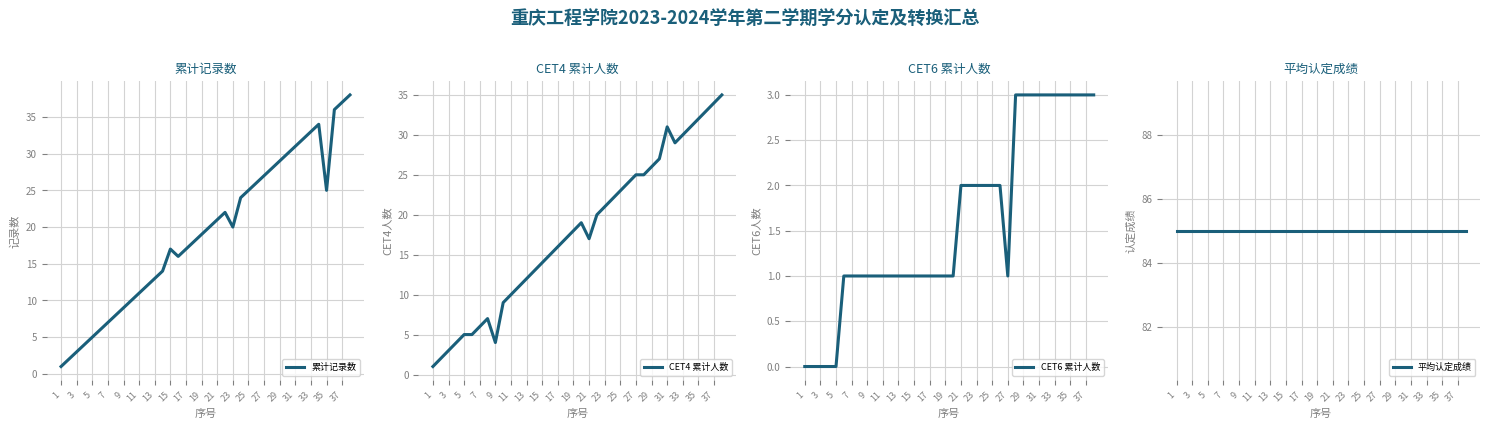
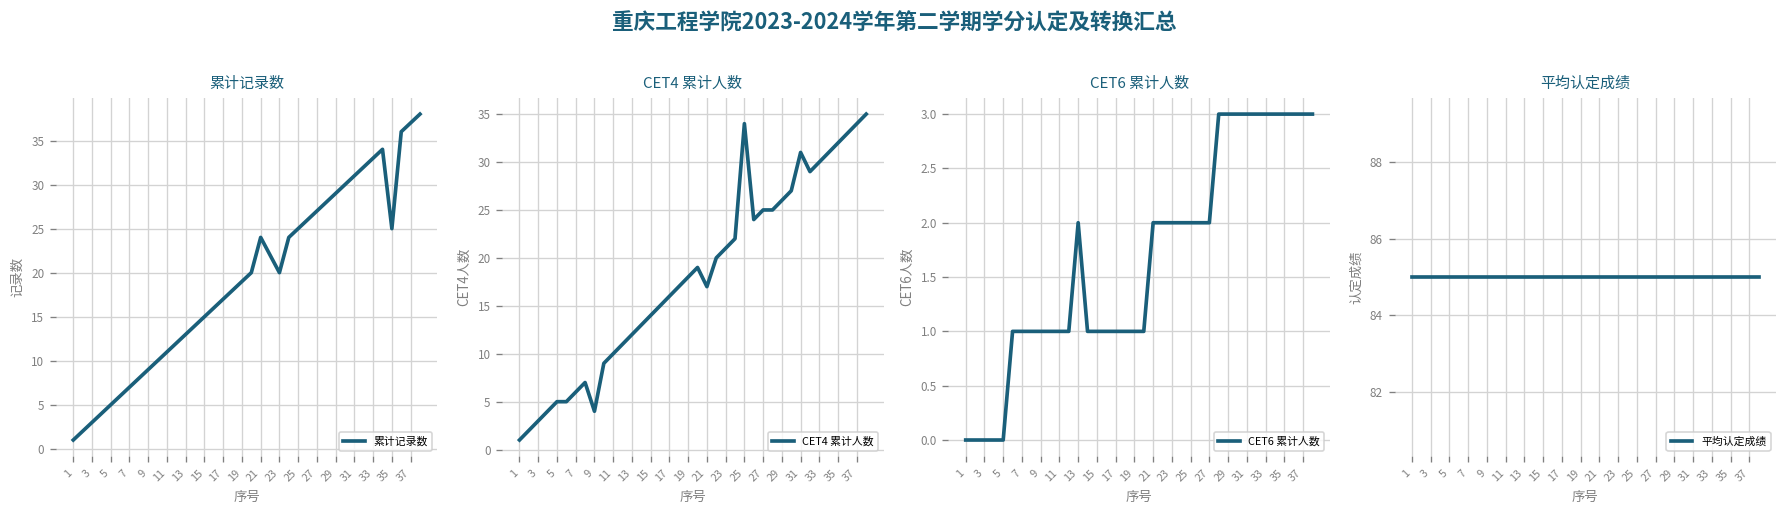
累计记录数, 15: 17 -> 15
累计记录数, 21: 21 -> 24
CET4 累计人数, 25: 23 -> 34
CET6 累计人数, 13: 1 -> 2
CET6 累计人数, 27: 1 -> 2
